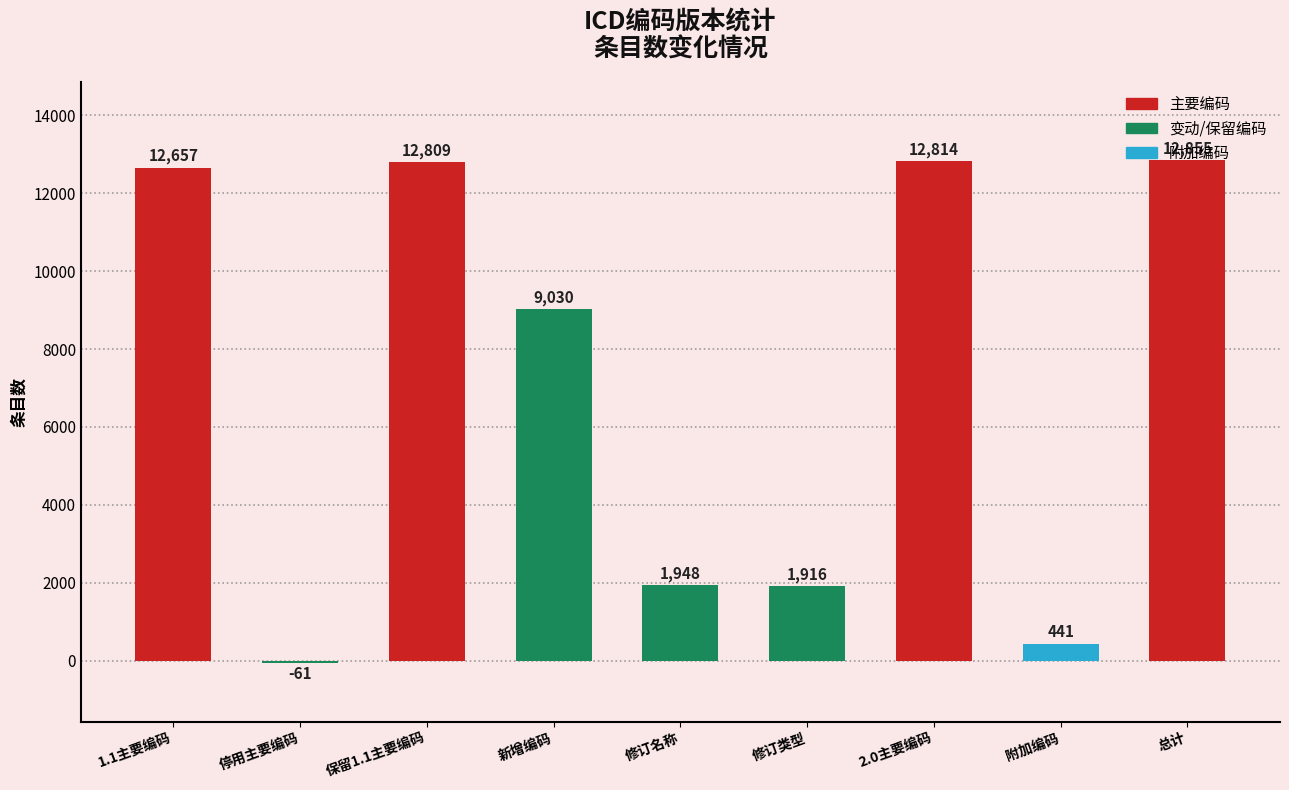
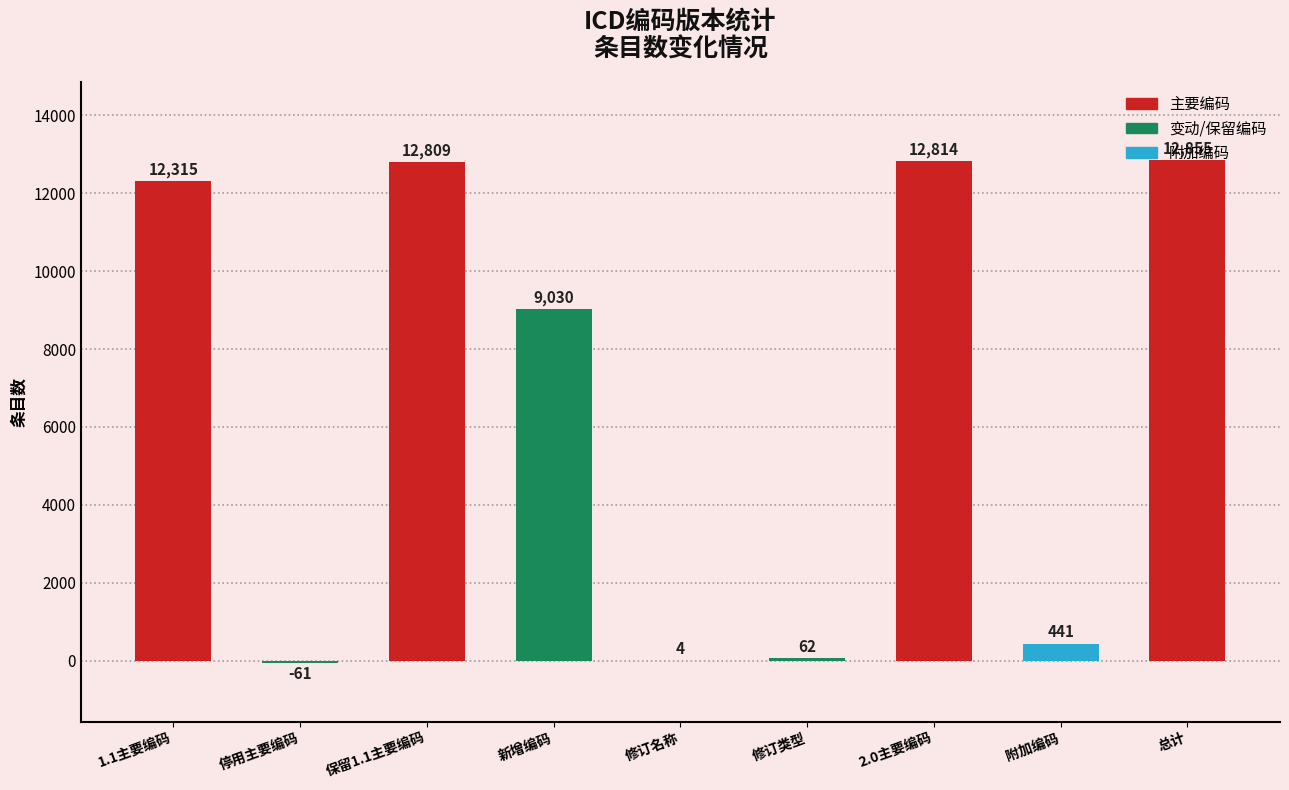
1.1主要编码: 12,657 -> 12,315
修订名称: 1,948 -> 4
修订类型: 1,916 -> 62
